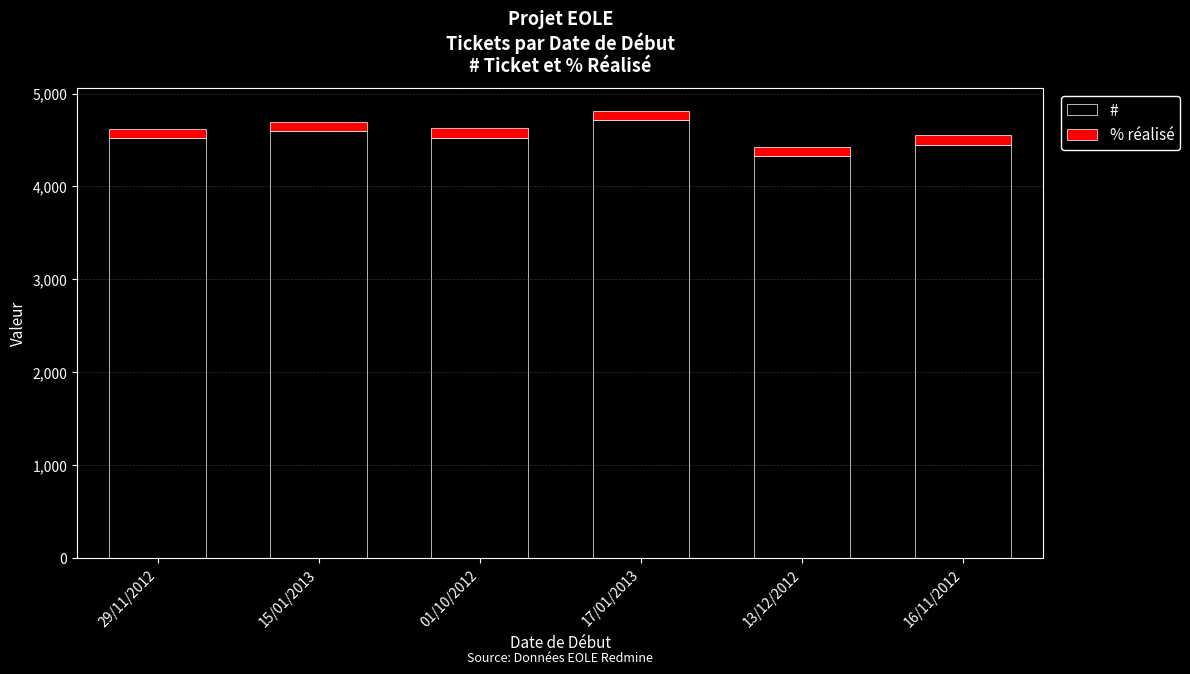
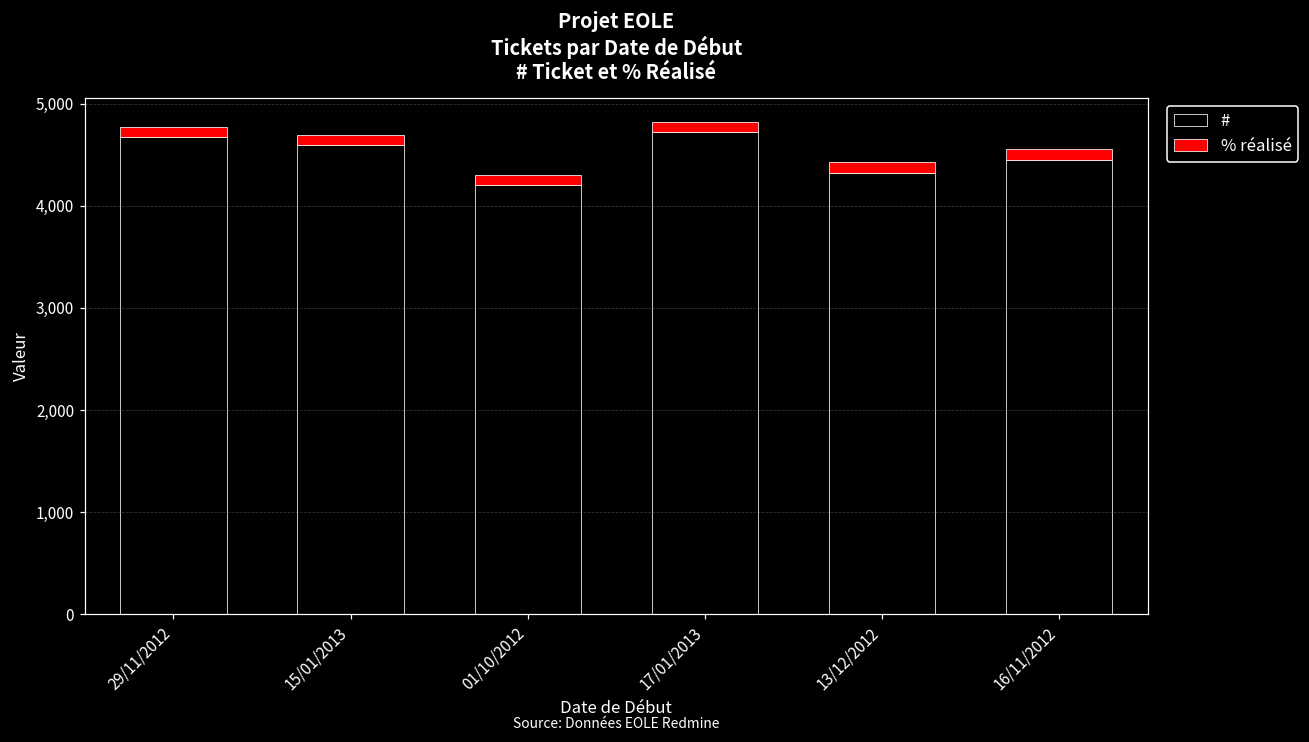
#, 29/11/2012: 4,500 -> 4,700
#, 01/10/2012: 4,500 -> 4,200
